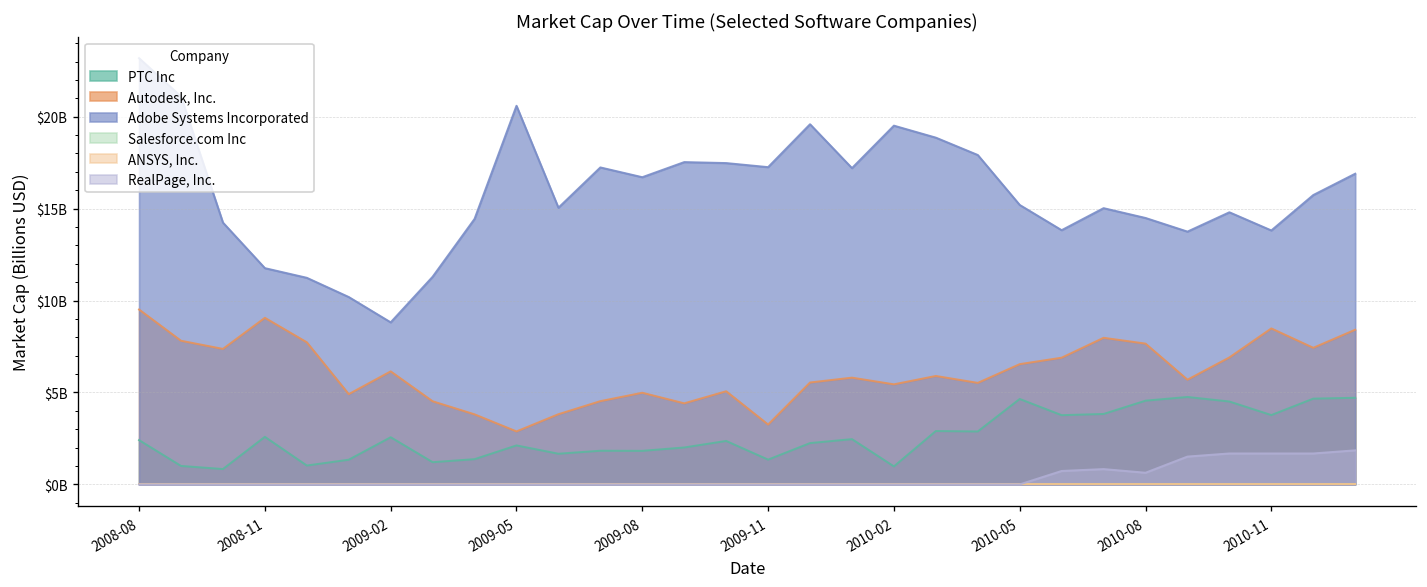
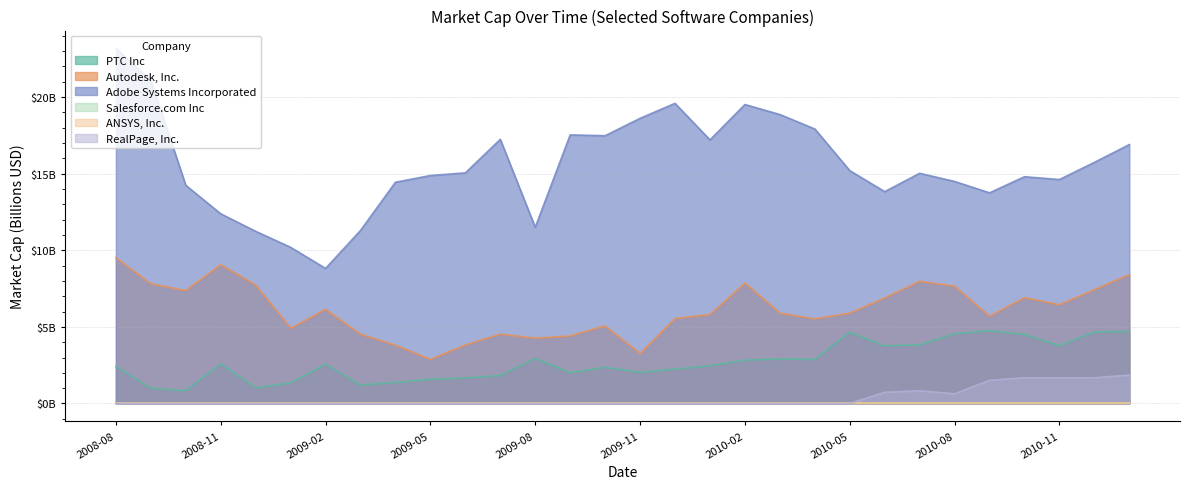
Adobe Systems Incorporated, 2008-11: $11800000000 -> $12400000000
PTC Inc, 2009-05: $2100000000 -> $1600000000
Adobe Systems Incorporated, 2009-05: $20600000000 -> $14900000000
PTC Inc, 2009-08: $1800000000 -> $2900000000
Autodesk, Inc., 2009-08: $5000000000 -> $4300000000
Adobe Systems Incorporated, 2009-08: $16700000000 -> $11500000000
PTC Inc, 2009-11: $1300000000 -> $2000000000
Adobe Systems Incorporated, 2009-11: $17300000000 -> $18600000000
PTC Inc, 2010-02: $1000000000 -> $2800000000
Autodesk, Inc., 2010-02: $5400000000 -> $7900000000
Autodesk, Inc., 2010-05: $6500000000 -> $5900000000
Autodesk, Inc., 2010-11: $8500000000 -> $6400000000
Adobe Systems Incorporated, 2010-11: $13800000000 -> $14600000000
